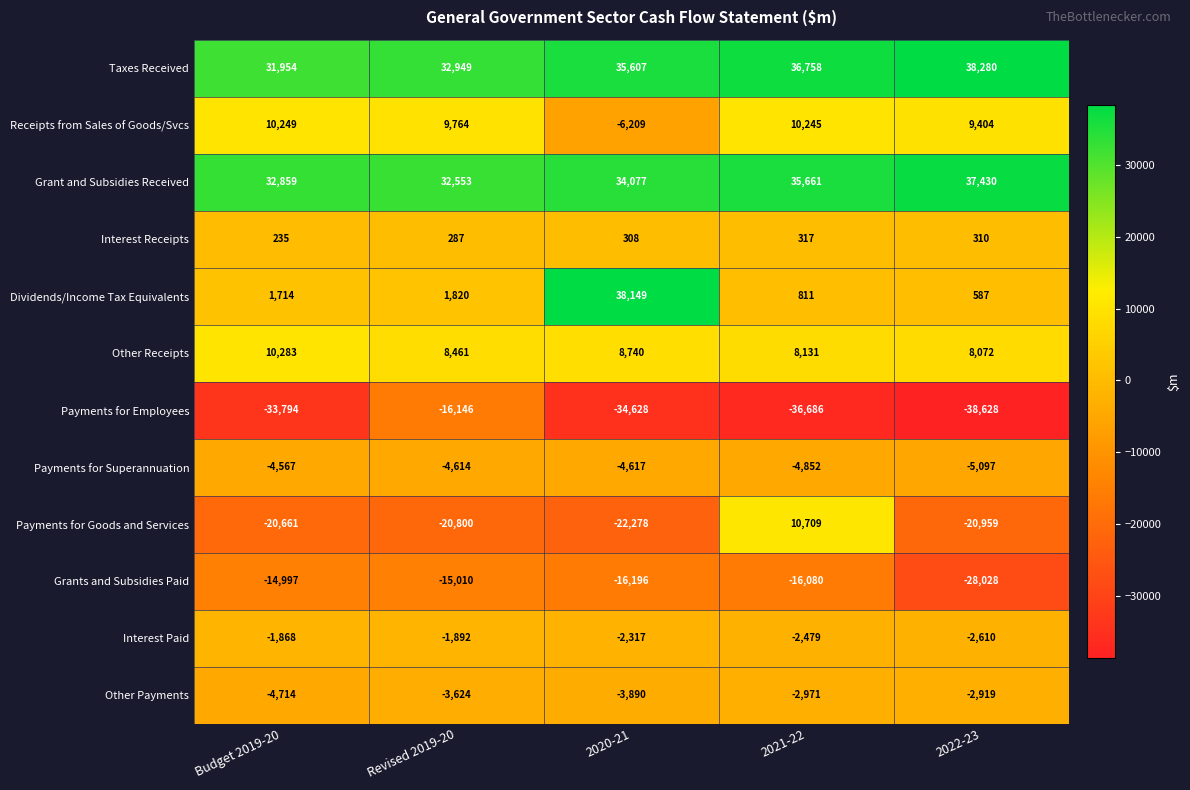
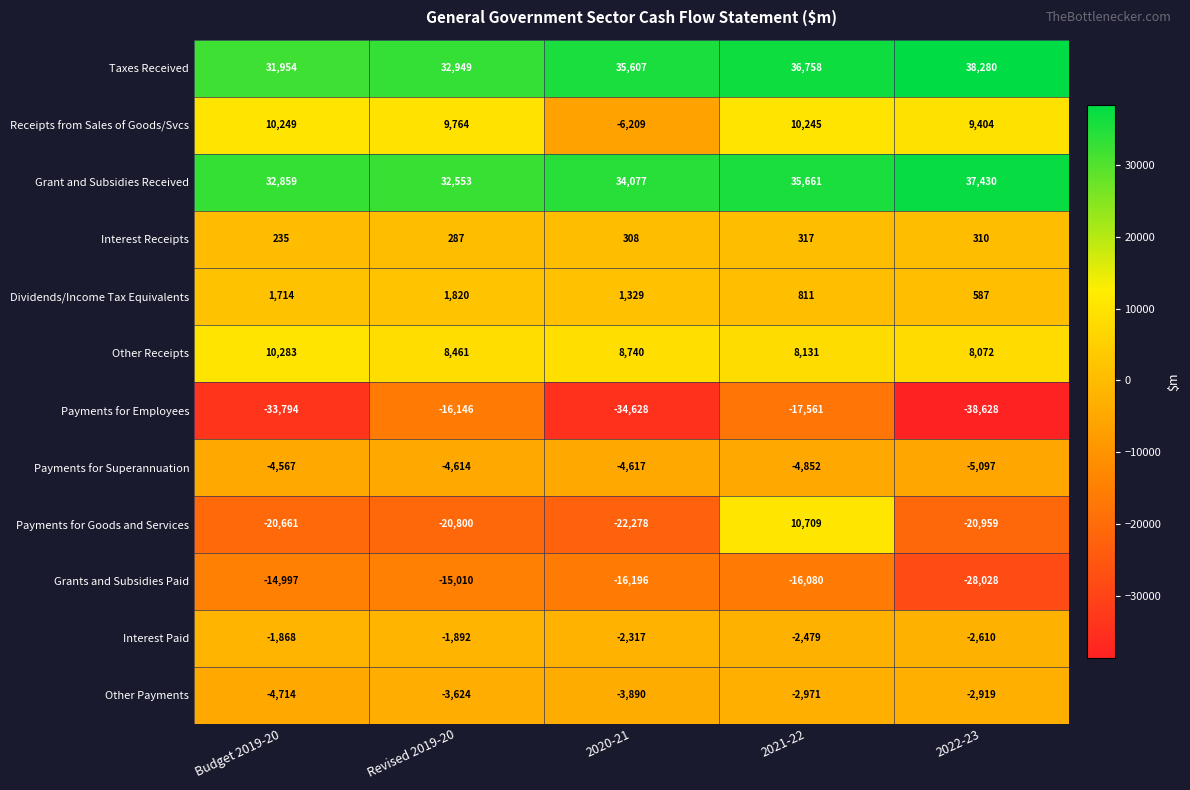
Dividends/Income Tax Equivalents, 2020-21: 38,149 -> 1,329
Payments for Employees, 2021-22: -36,686 -> -17,561
